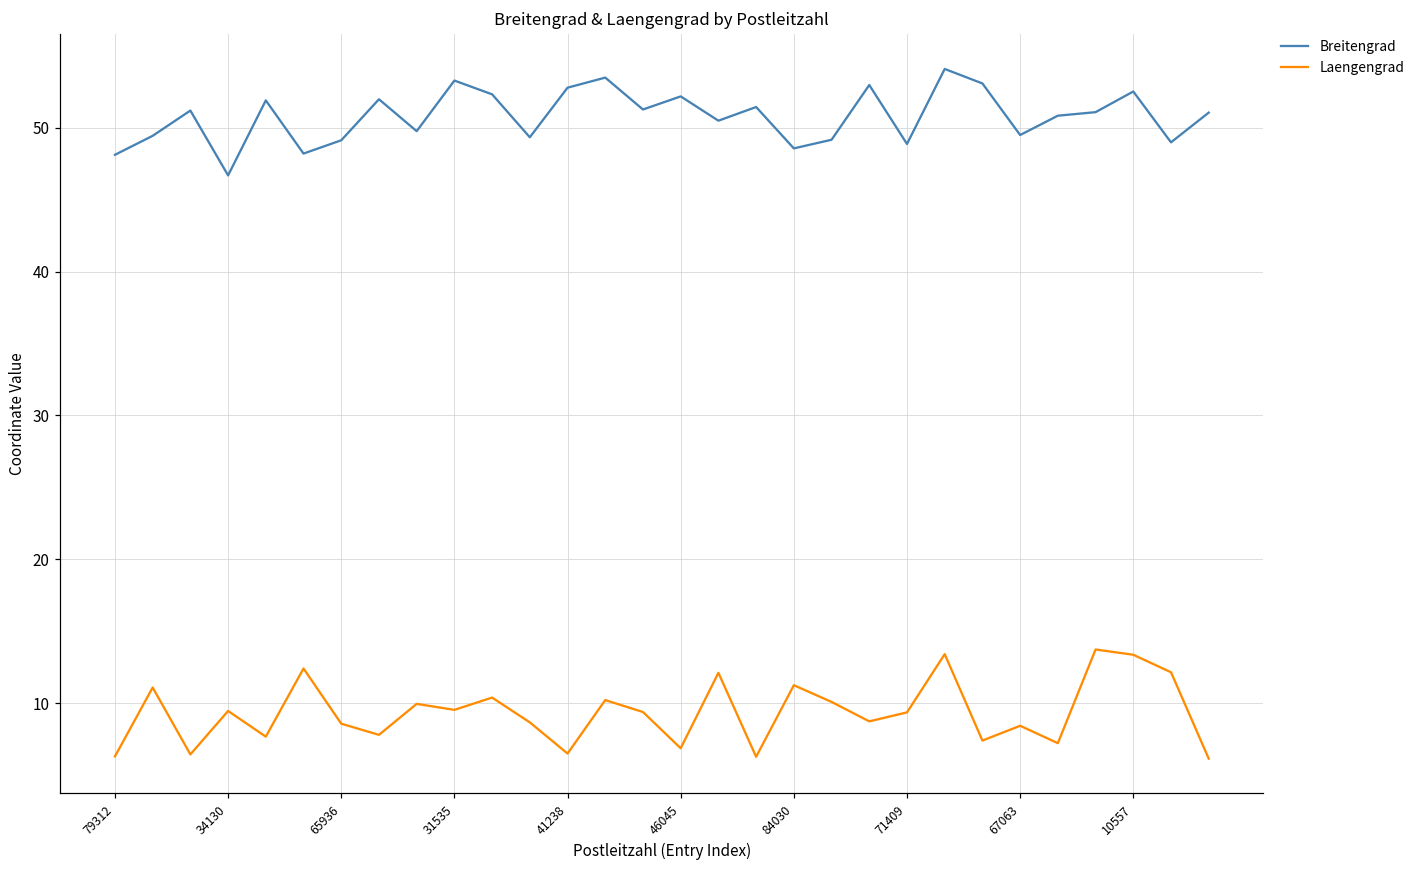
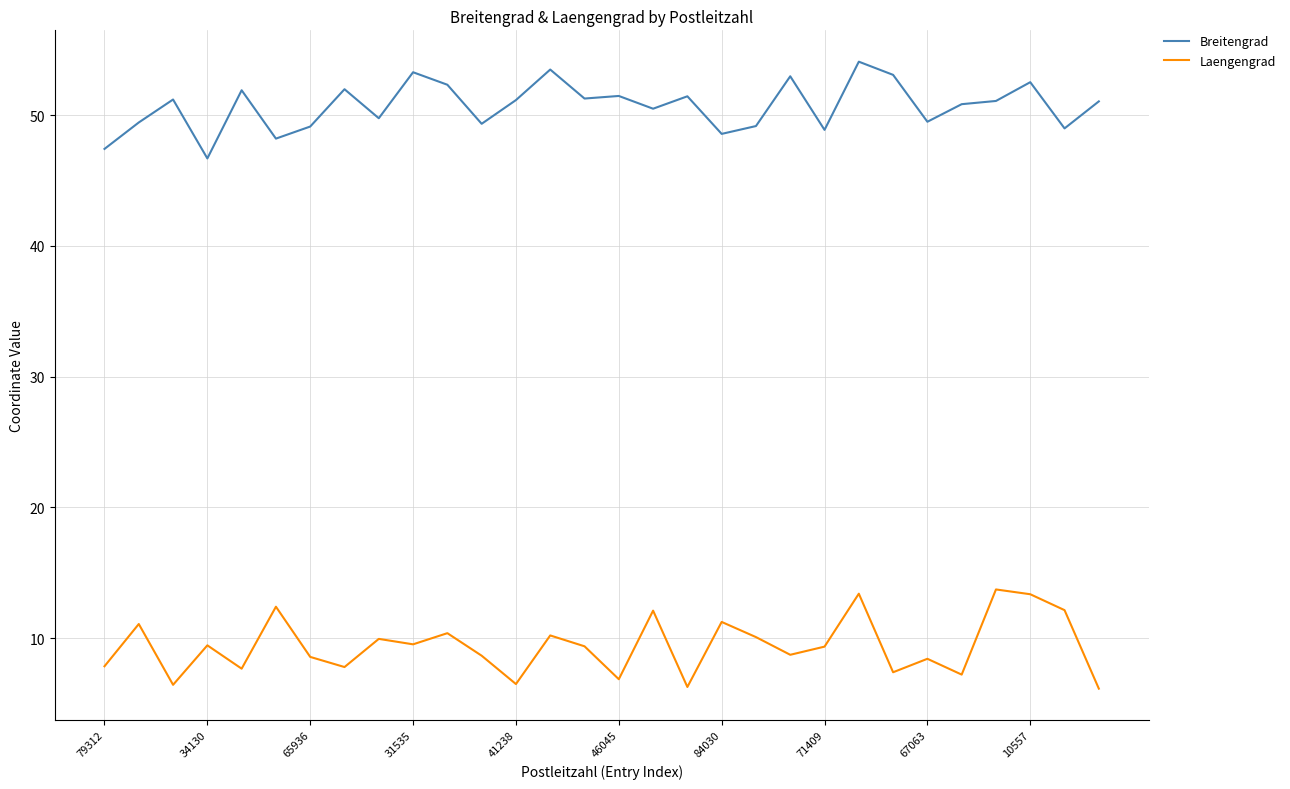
Breitengrad, 79312: 48.1 -> 47.4
Laengengrad, 79312: 6.3 -> 7.8
Breitengrad, 41238: 52.8 -> 51.2
Breitengrad, 46045: 52.2 -> 51.5
